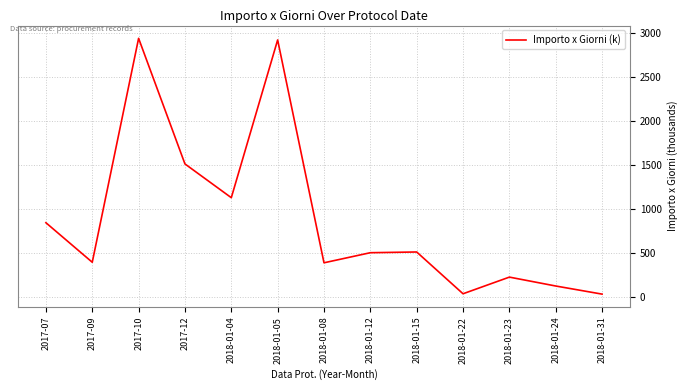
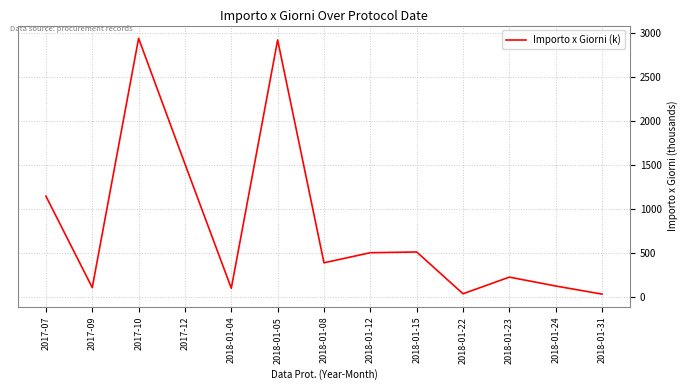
2017-07: 800 -> 1100
2017-09: 400 -> 100
2018-01-04: 1100 -> 100
